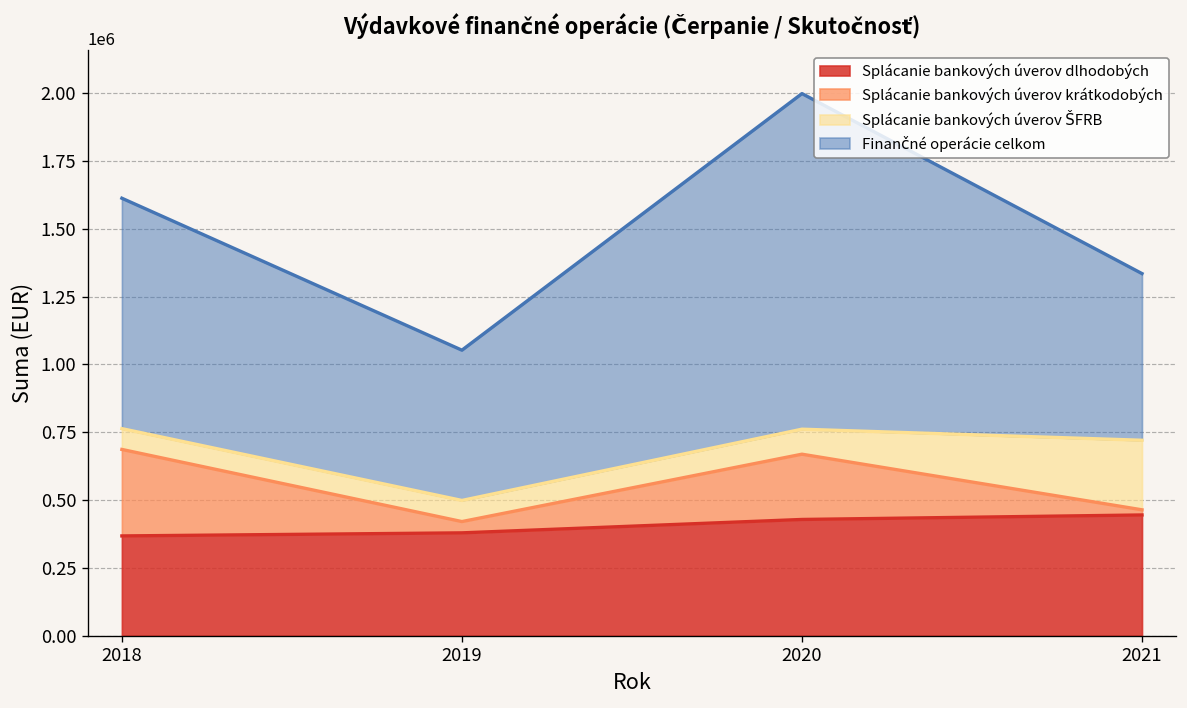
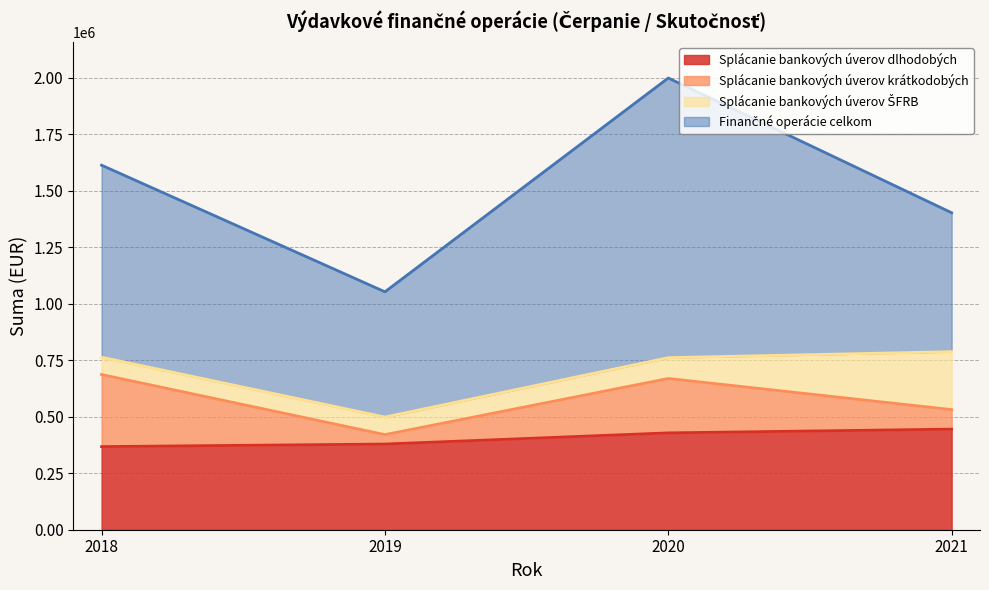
Splácanie bankových úverov krátkodobých, 2021: 20000 -> 90000
